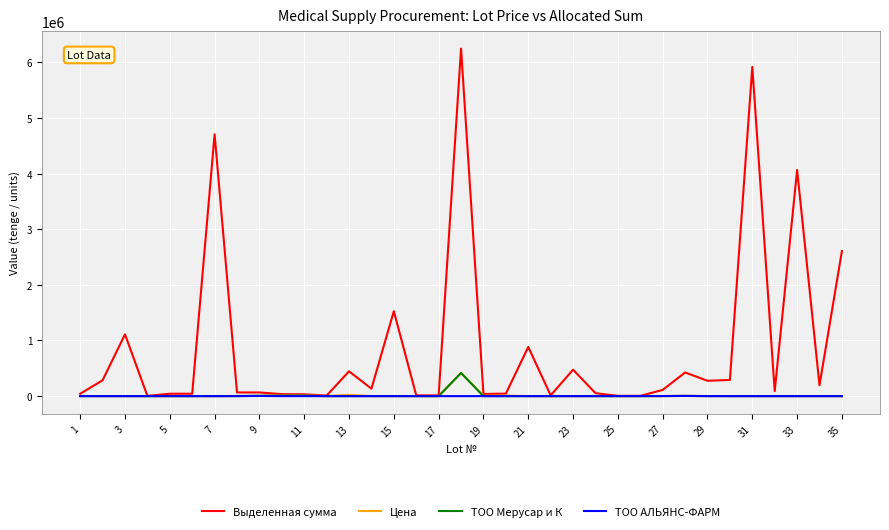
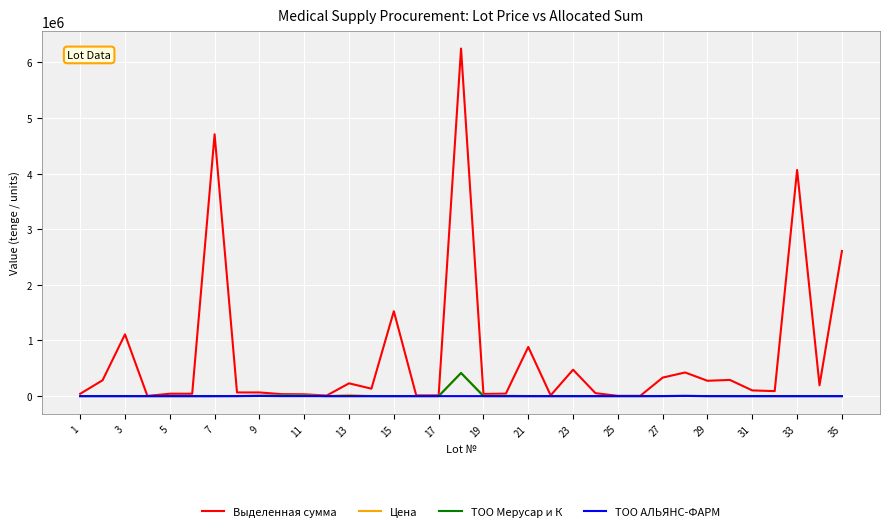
Выделенная сумма, 13: 400000 -> 200000
Выделенная сумма, 27: 100000 -> 300000
Выделенная сумма, 31: 5900000 -> 100000
